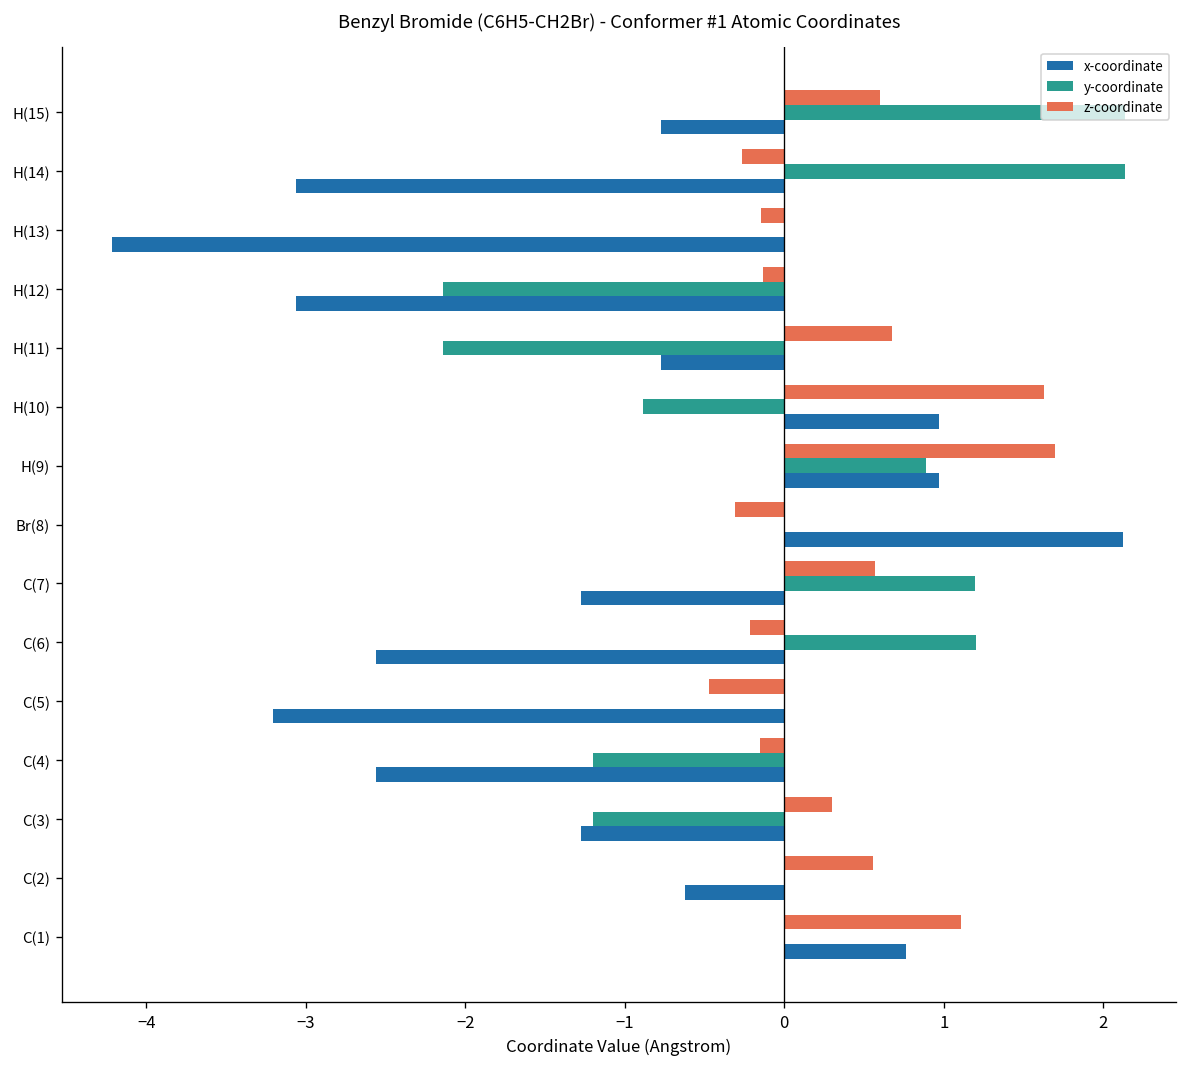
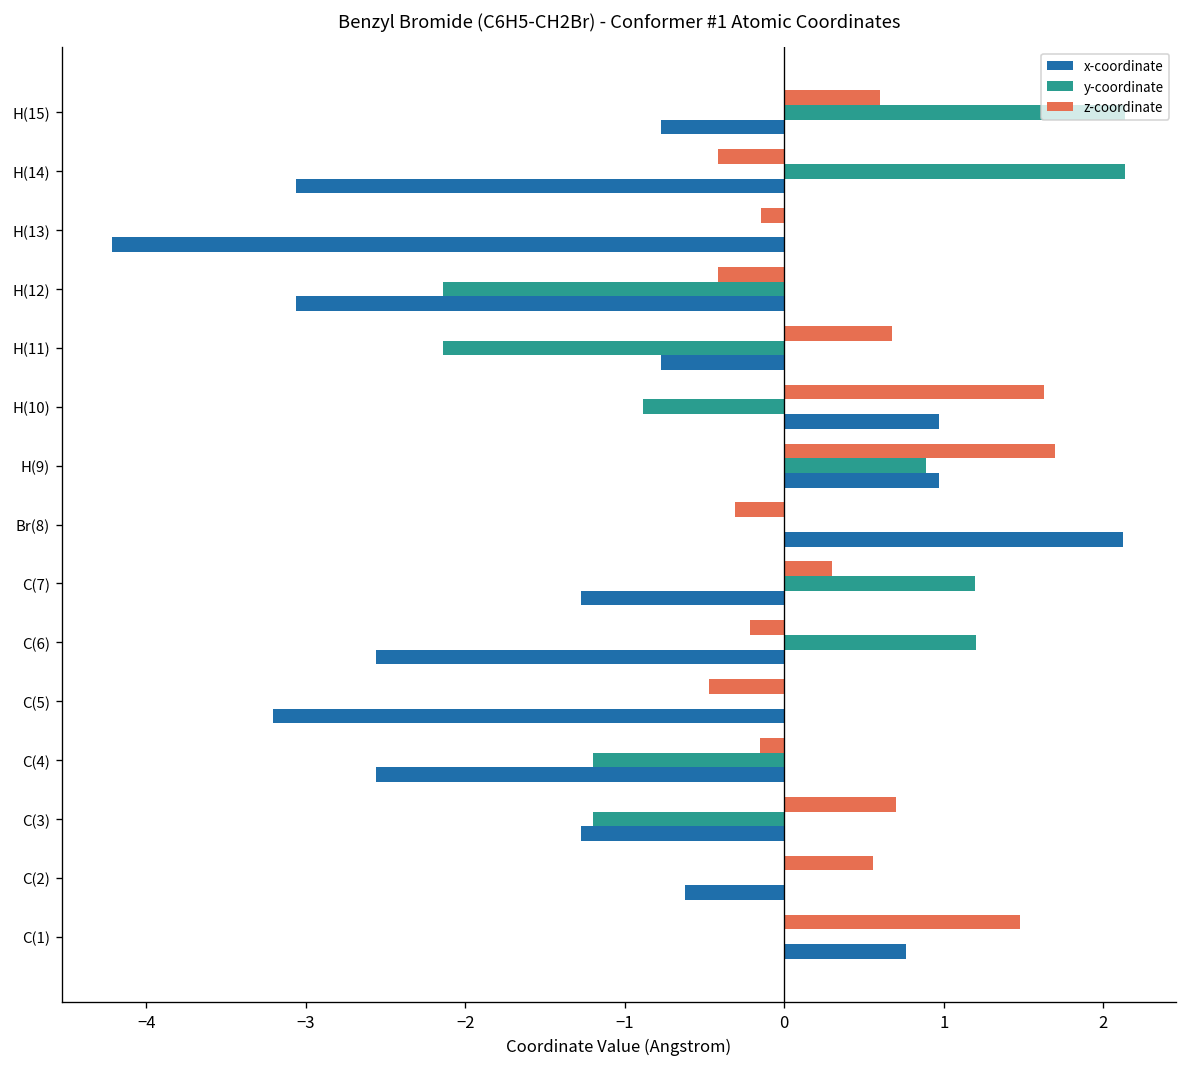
z-coordinate, H(14): -0.27 -> -0.41
z-coordinate, H(12): -0.13 -> -0.41
z-coordinate, C(7): 0.57 -> 0.30
z-coordinate, C(3): 0.30 -> 0.70
z-coordinate, C(1): 1.11 -> 1.48
